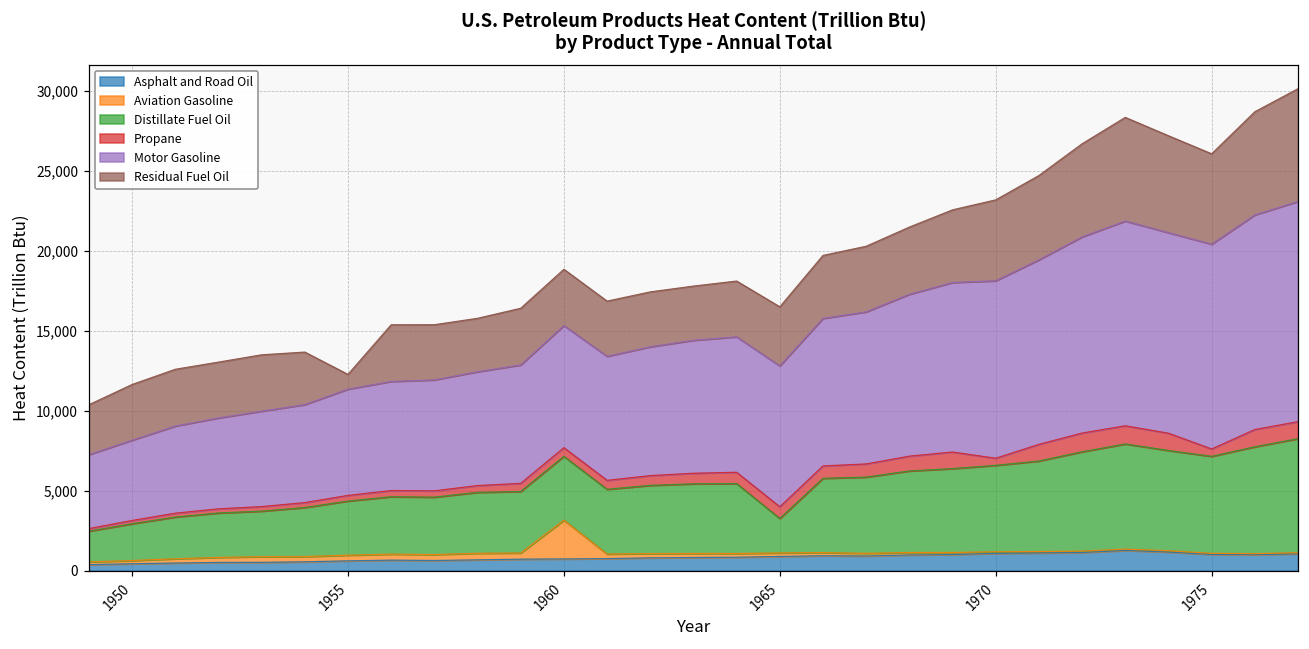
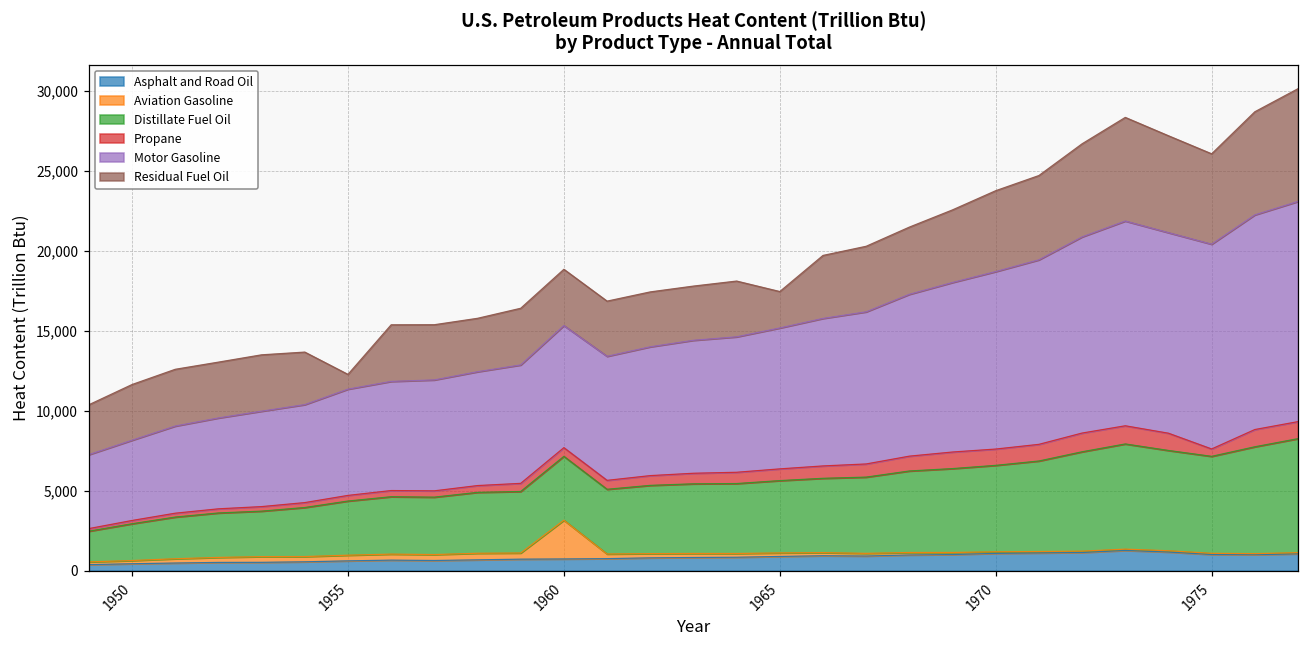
Distillate Fuel Oil, 1965: 2,200 -> 4,500
Residual Fuel Oil, 1965: 3,700 -> 2,300
Propane, 1970: 400 -> 1,000
